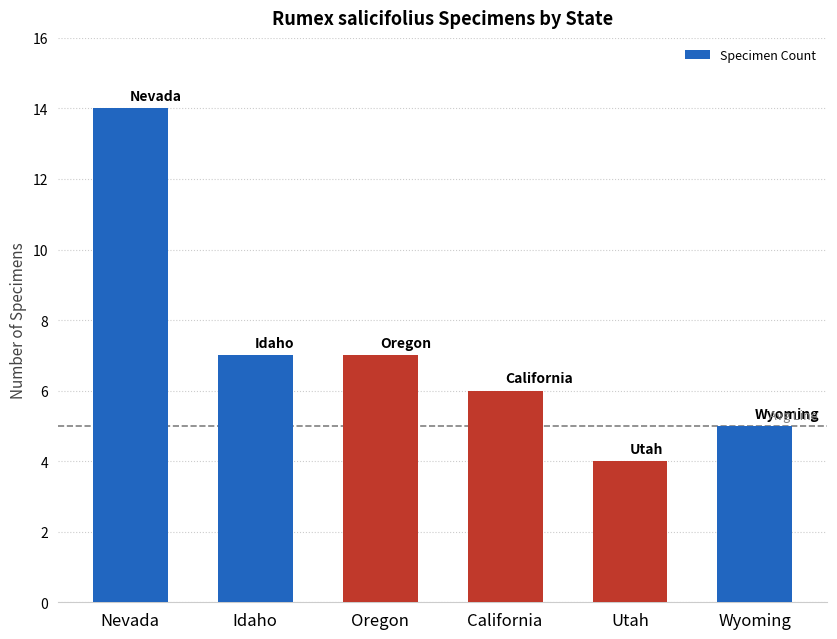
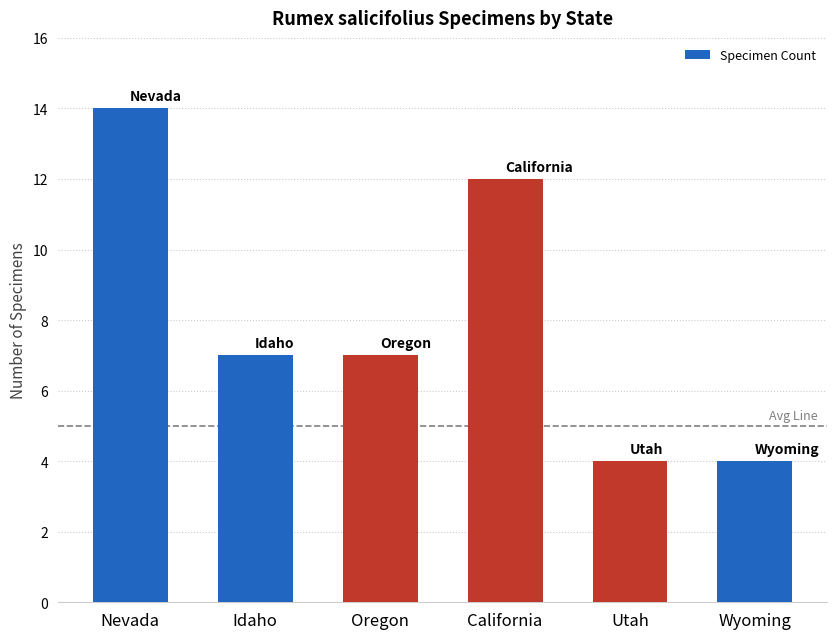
California: 6 -> 12
Wyoming: 5 -> 4
